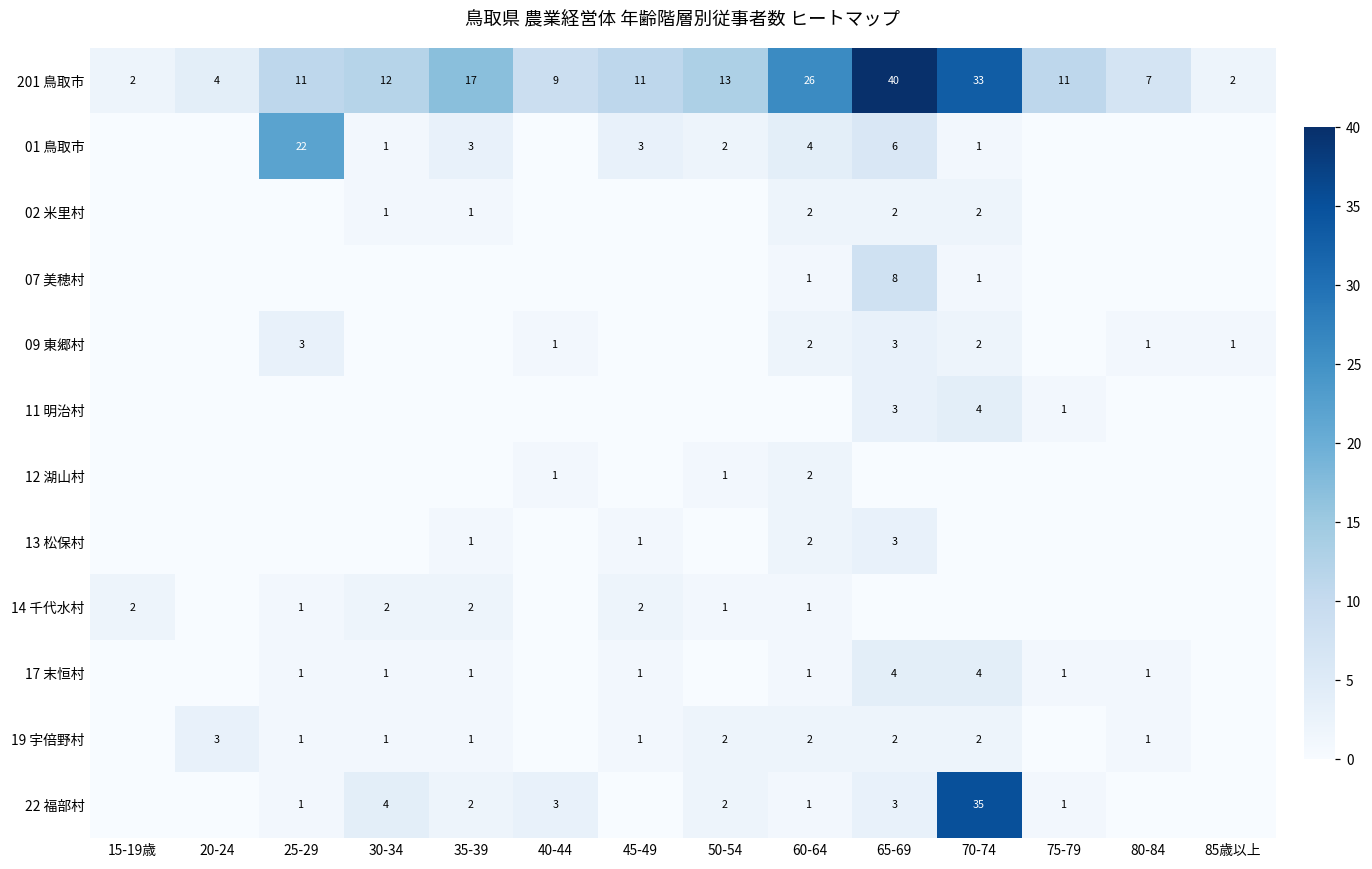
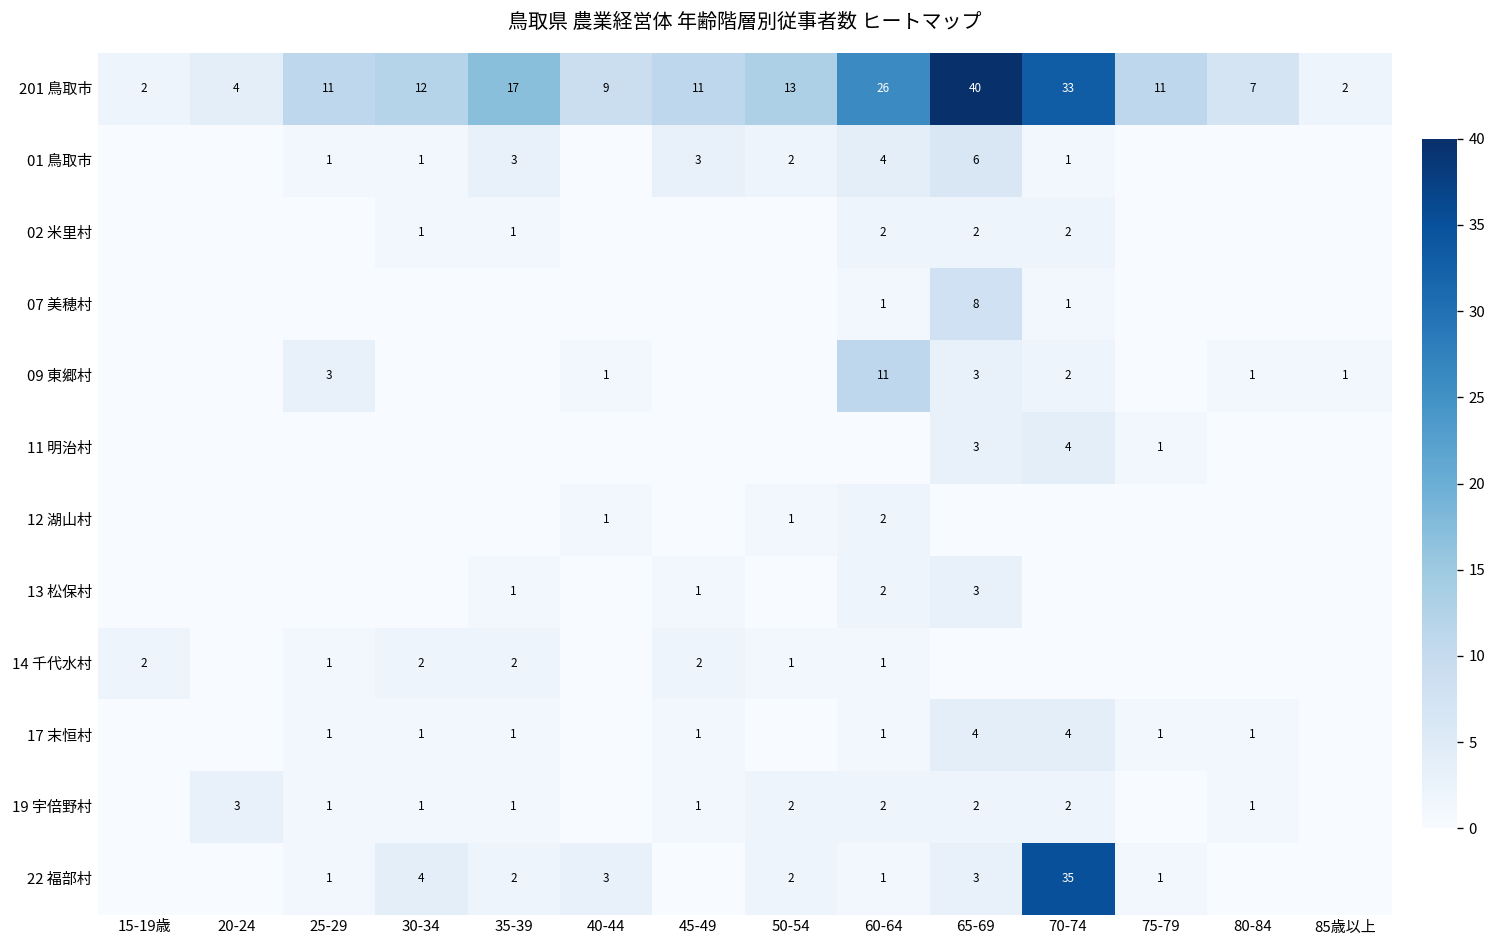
01 鳥取市, 25-29: 22 -> 1
09 東郷村, 60-64: 2 -> 11
